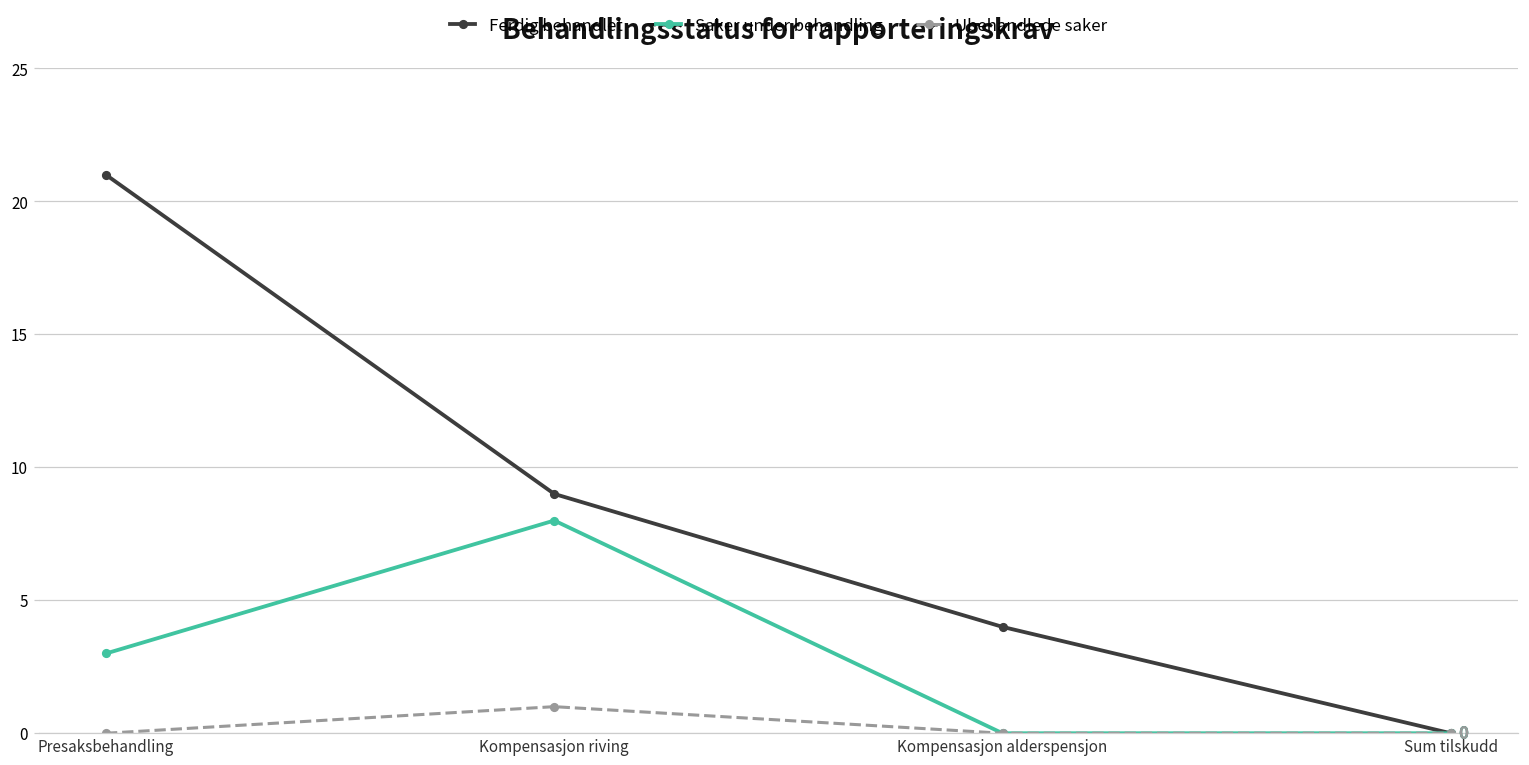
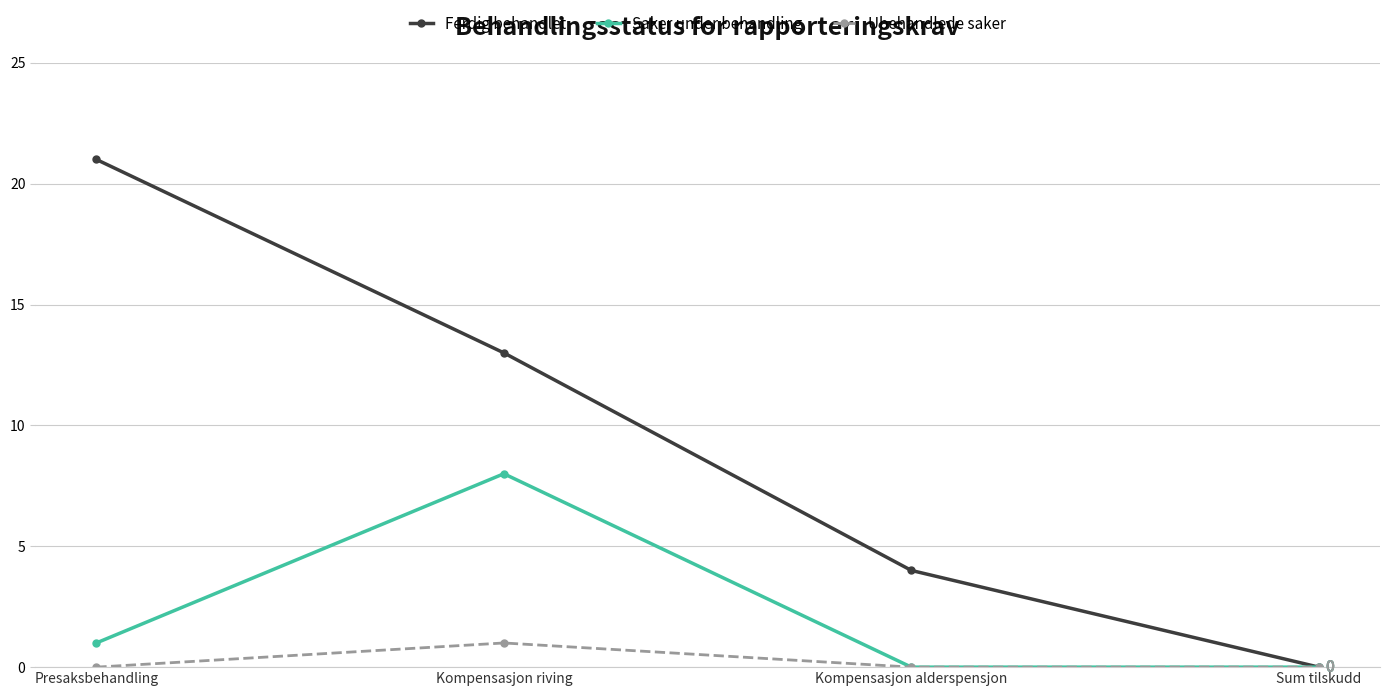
Saker under behandling, Presaksbehandling: 3 -> 1
Ferdig behandlet, Kompensasjon riving: 9 -> 13
